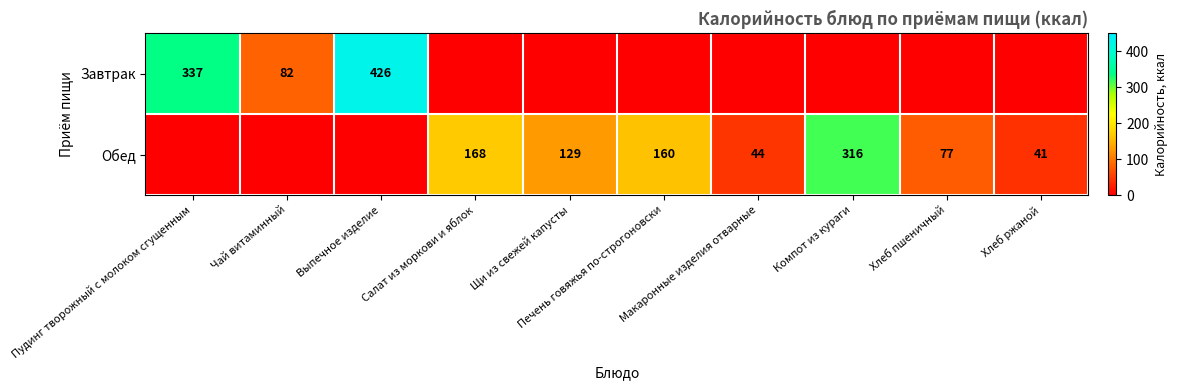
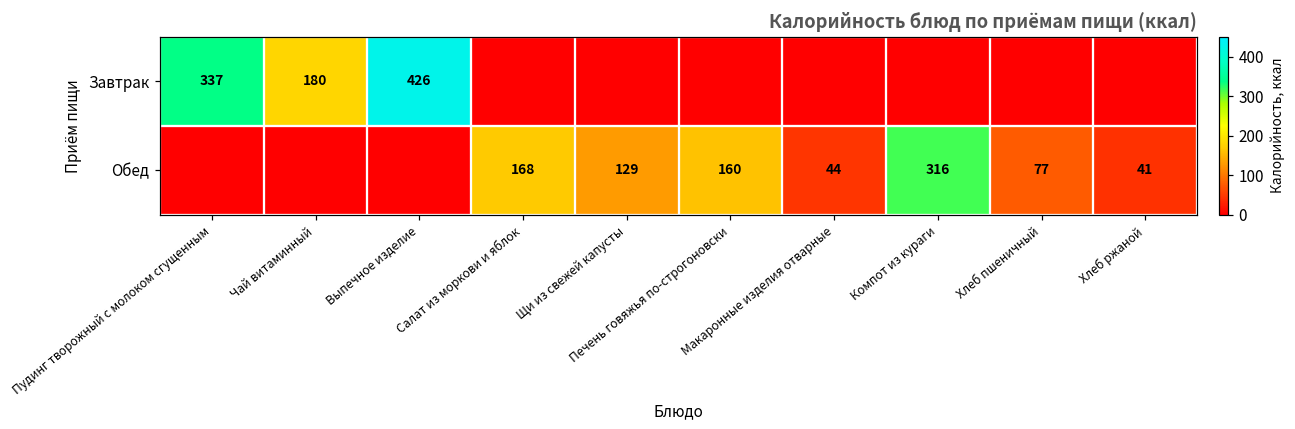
Завтрак, Чай витаминный: 82 -> 180
